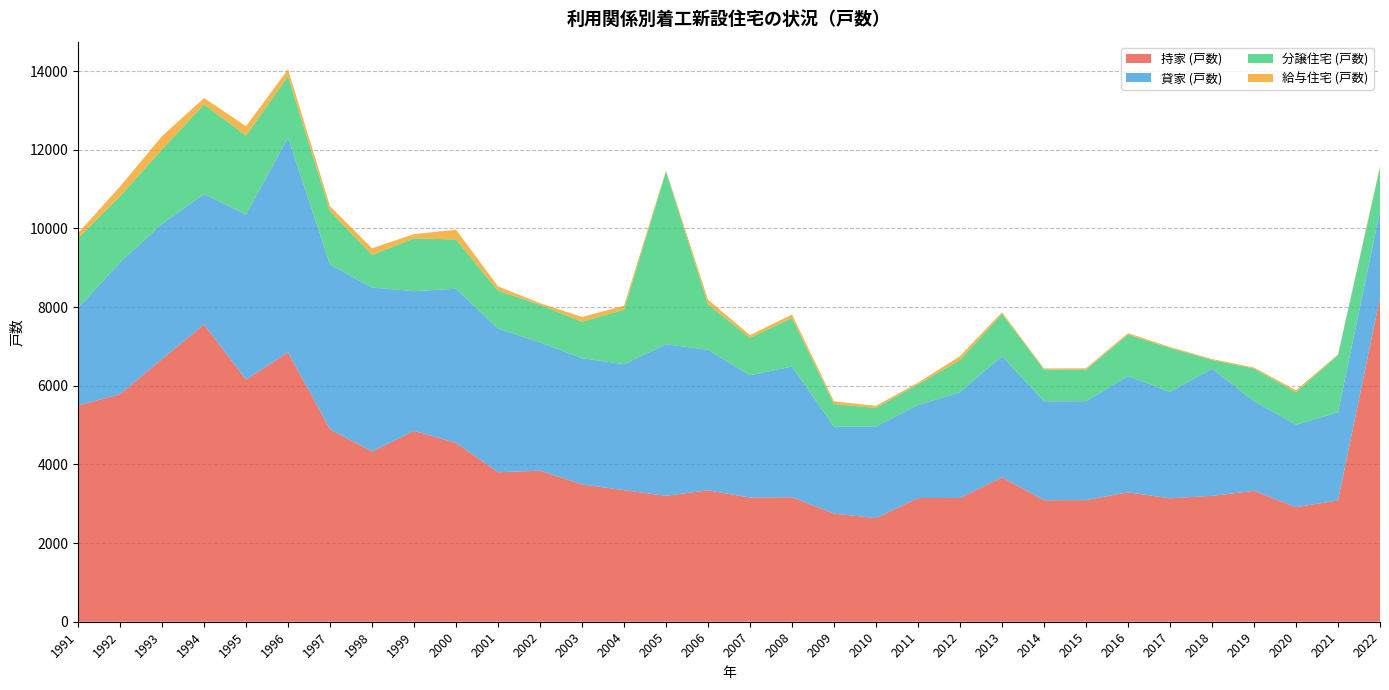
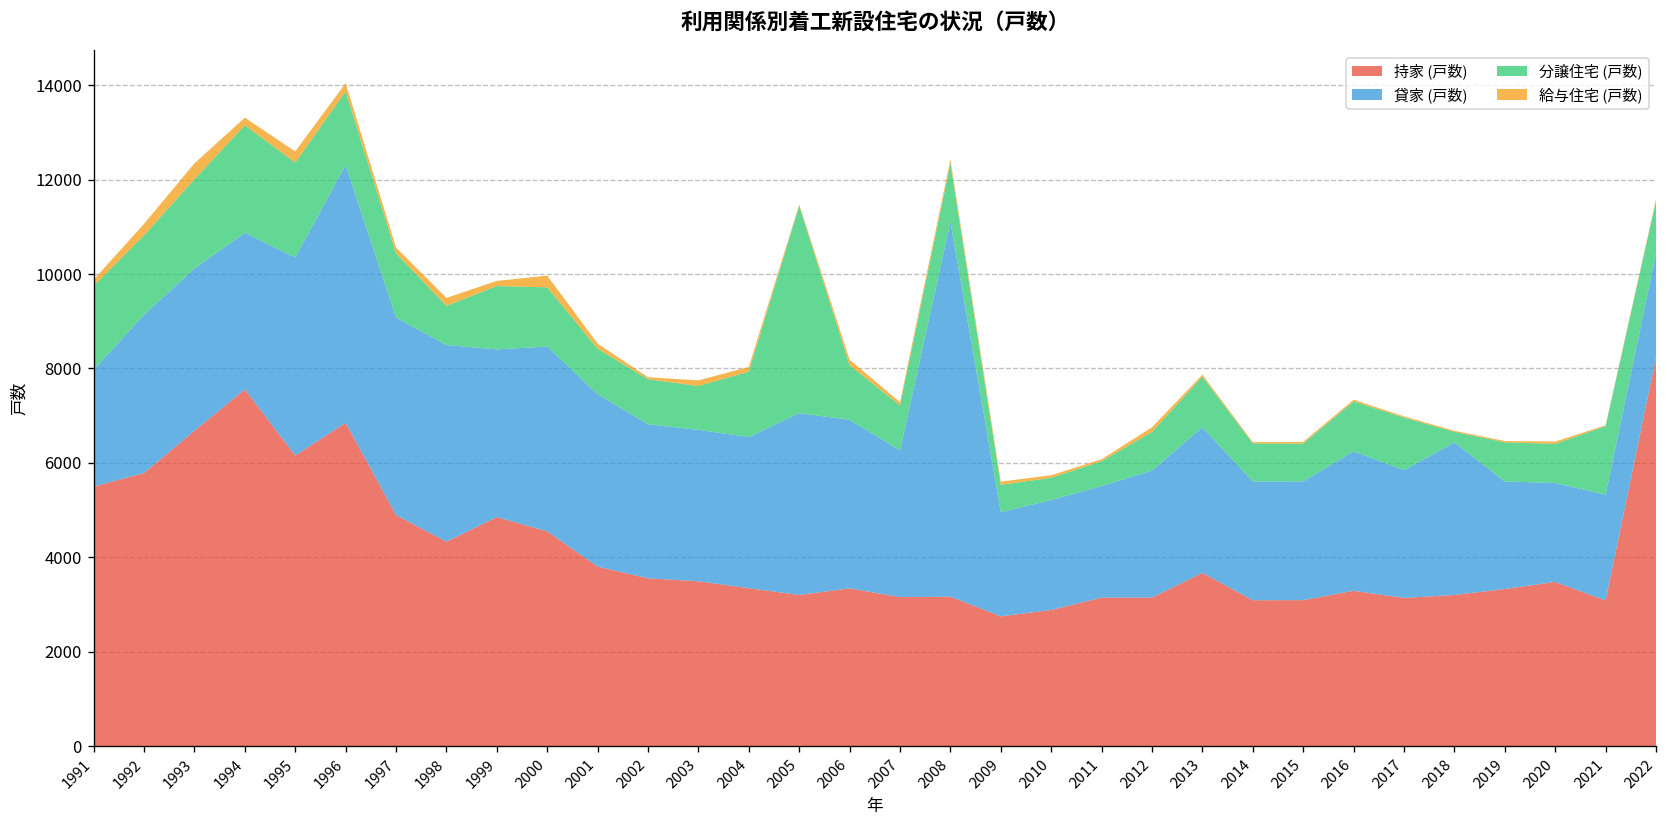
持家 (戸数), 2002: 3800 -> 3600
貸家 (戸数), 2008: 3300 -> 7900
持家 (戸数), 2010: 2600 -> 2900
持家 (戸数), 2020: 2900 -> 3500
